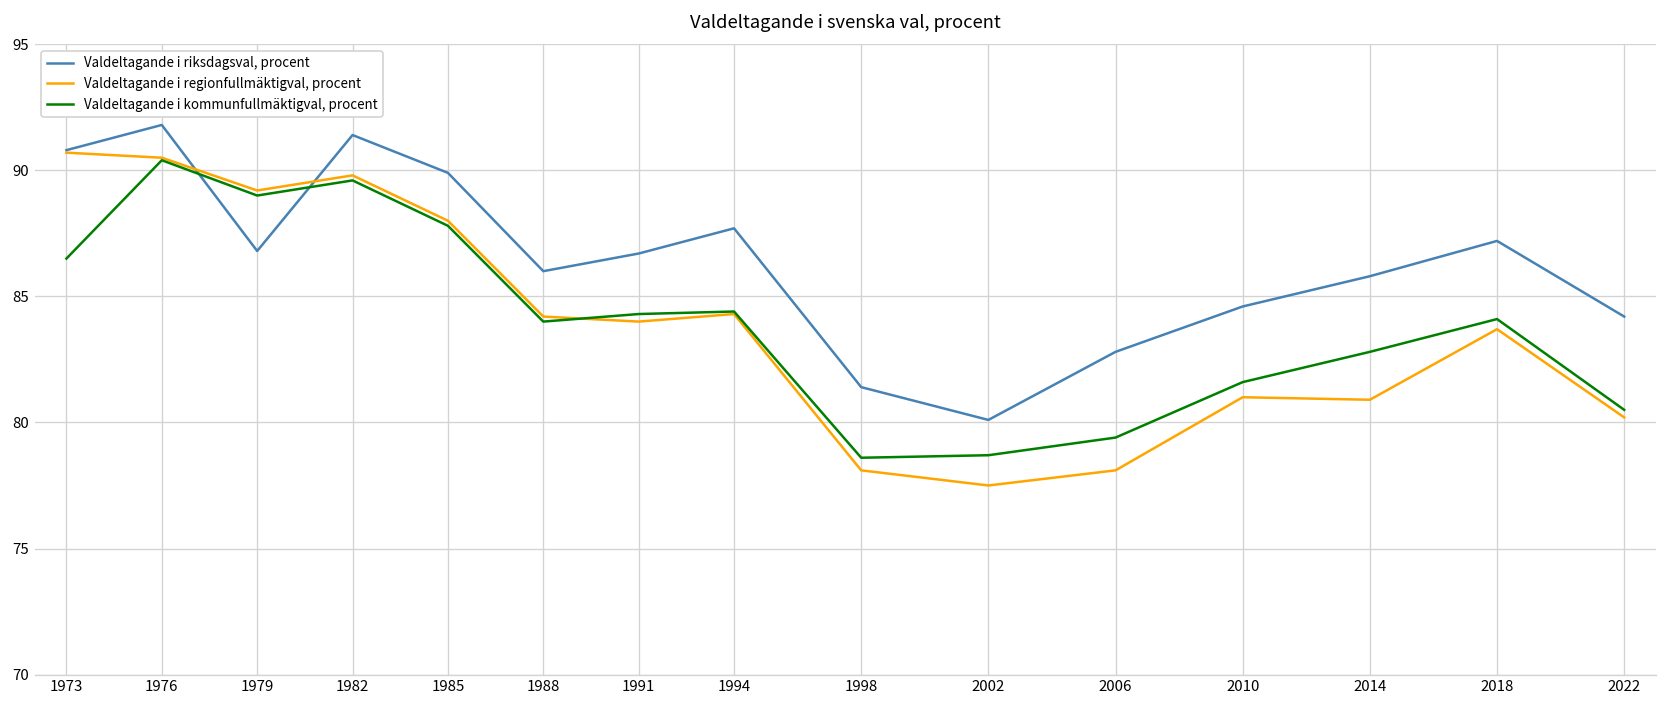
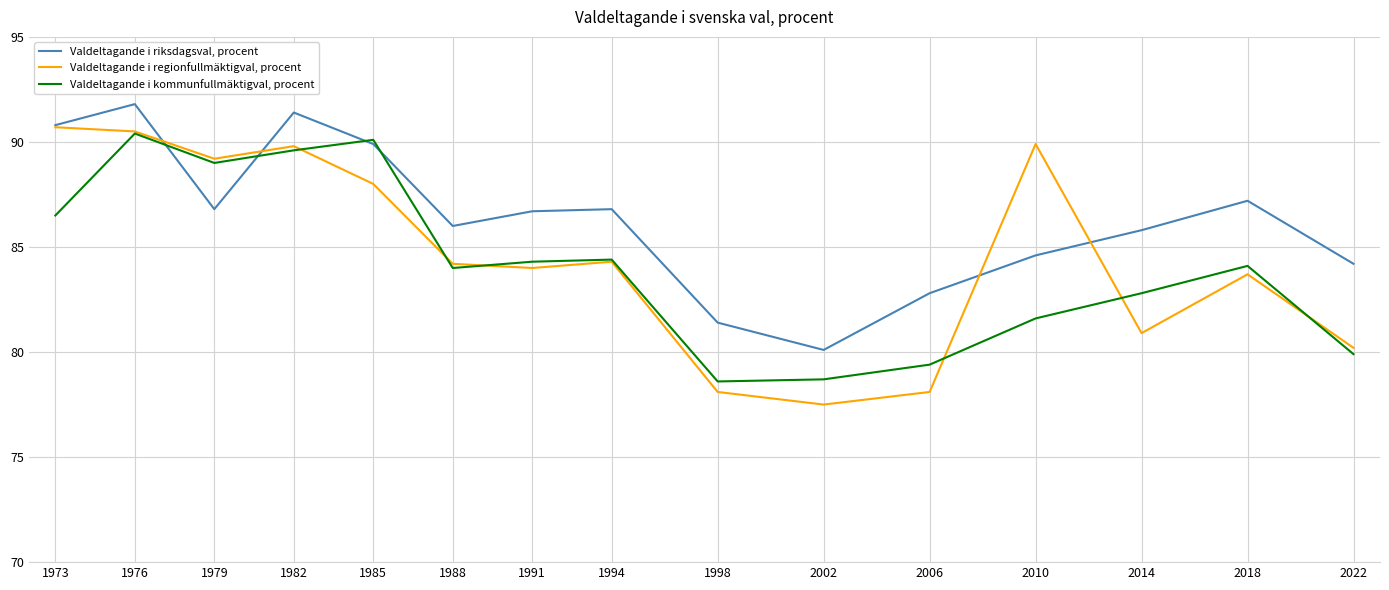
Valdeltagande i kommunfullmäktigval, procent, 1985: 87.8 -> 90.1
Valdeltagande i riksdagsval, procent, 1994: 87.7 -> 86.8
Valdeltagande i regionfullmäktigval, procent, 2010: 81.0 -> 89.9
Valdeltagande i kommunfullmäktigval, procent, 2022: 80.5 -> 79.9
